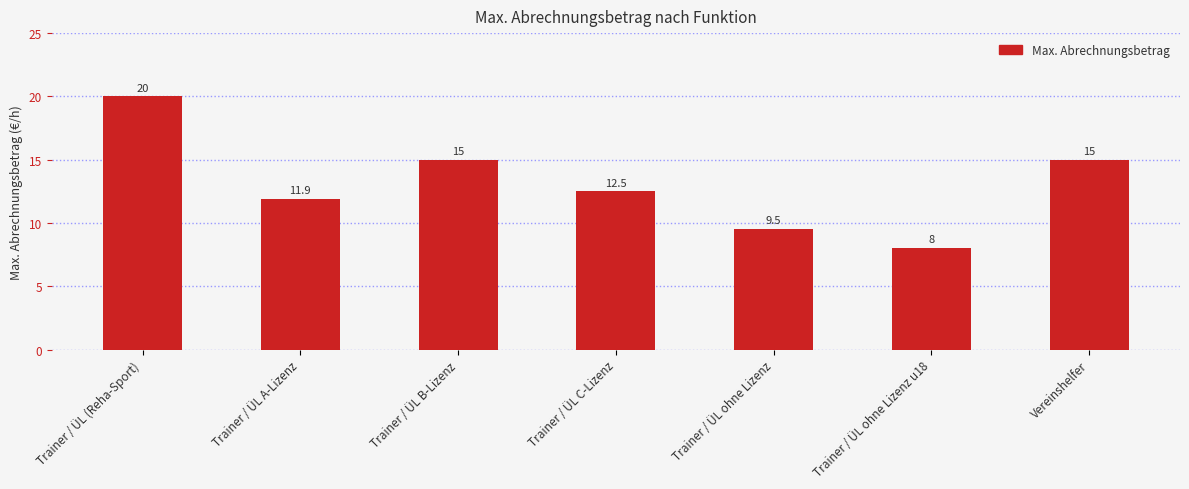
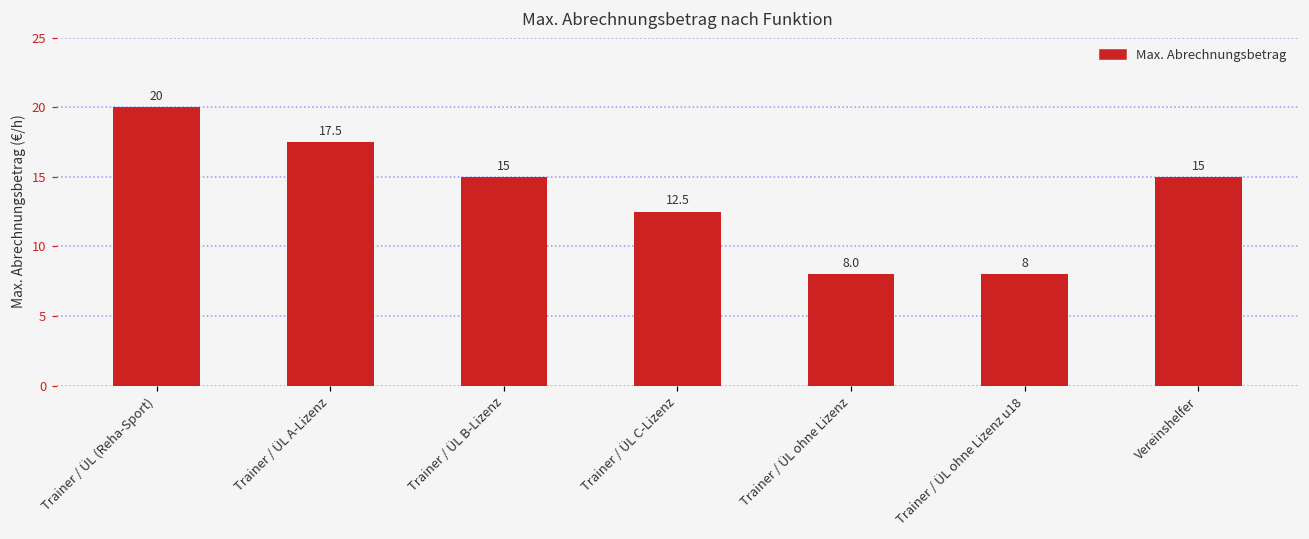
Trainer / ÜL A-Lizenz: 11.9 -> 17.5
Trainer / ÜL ohne Lizenz: 9.5 -> 8.0
